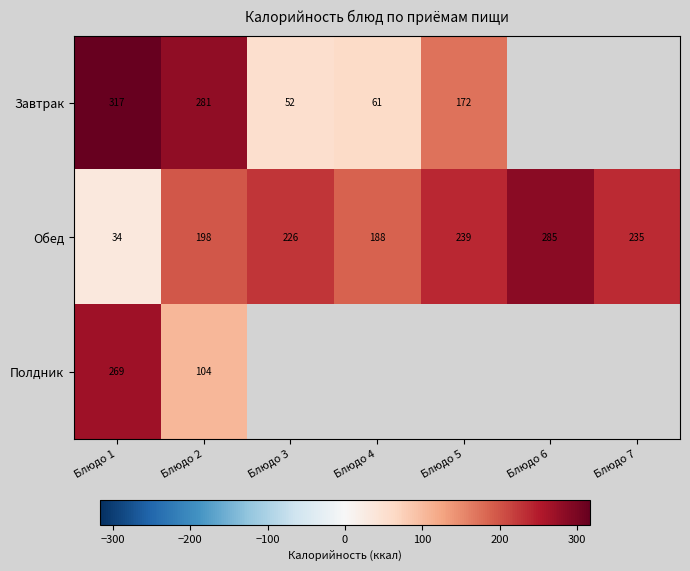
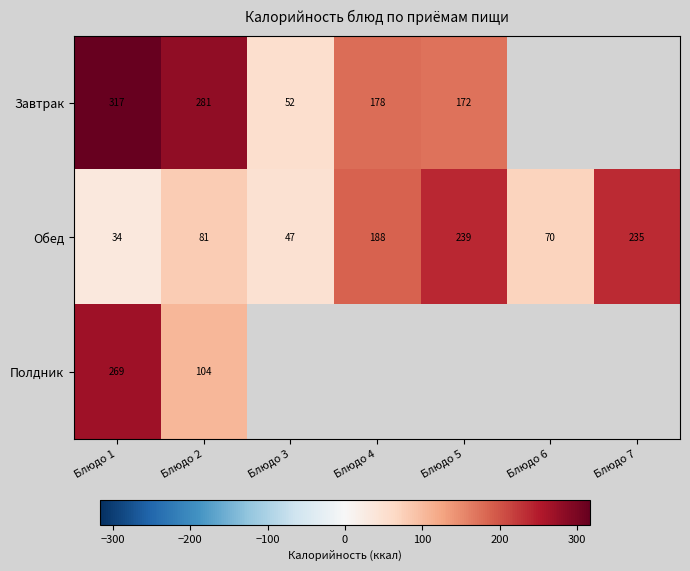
Завтрак, Блюдо 4: 61 -> 178
Обед, Блюдо 2: 198 -> 81
Обед, Блюдо 3: 226 -> 47
Обед, Блюдо 6: 285 -> 70
